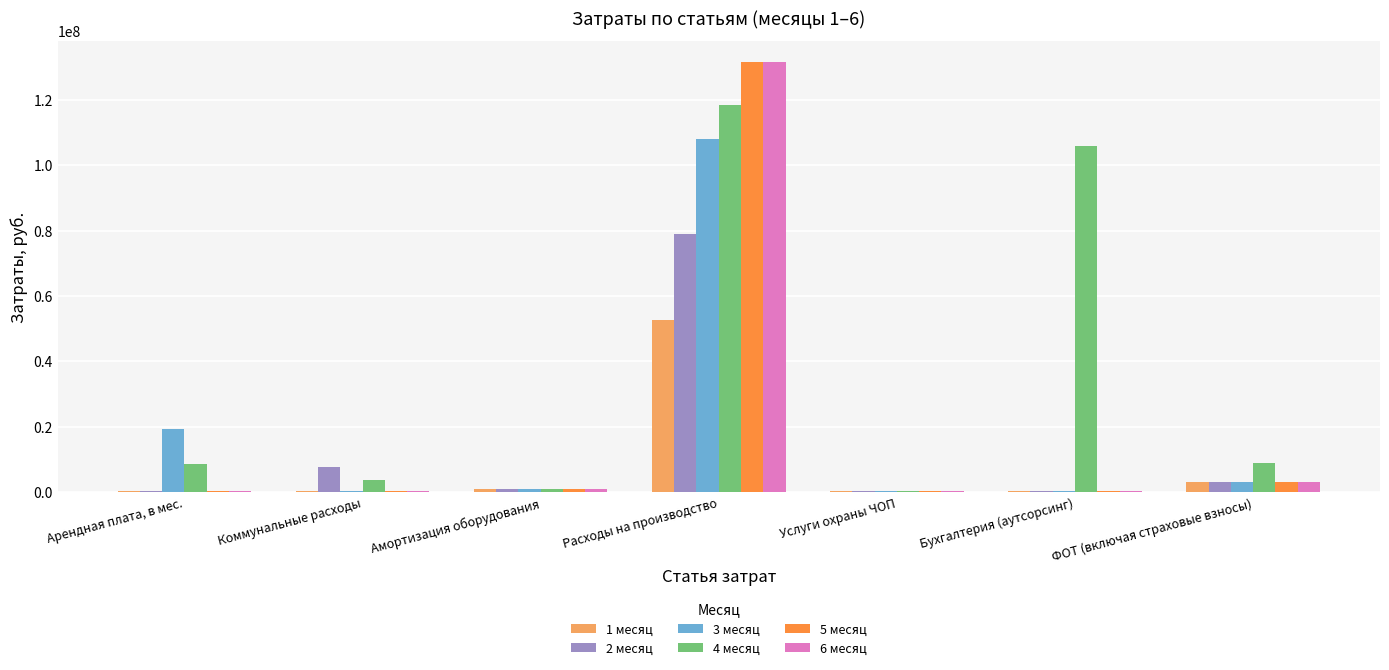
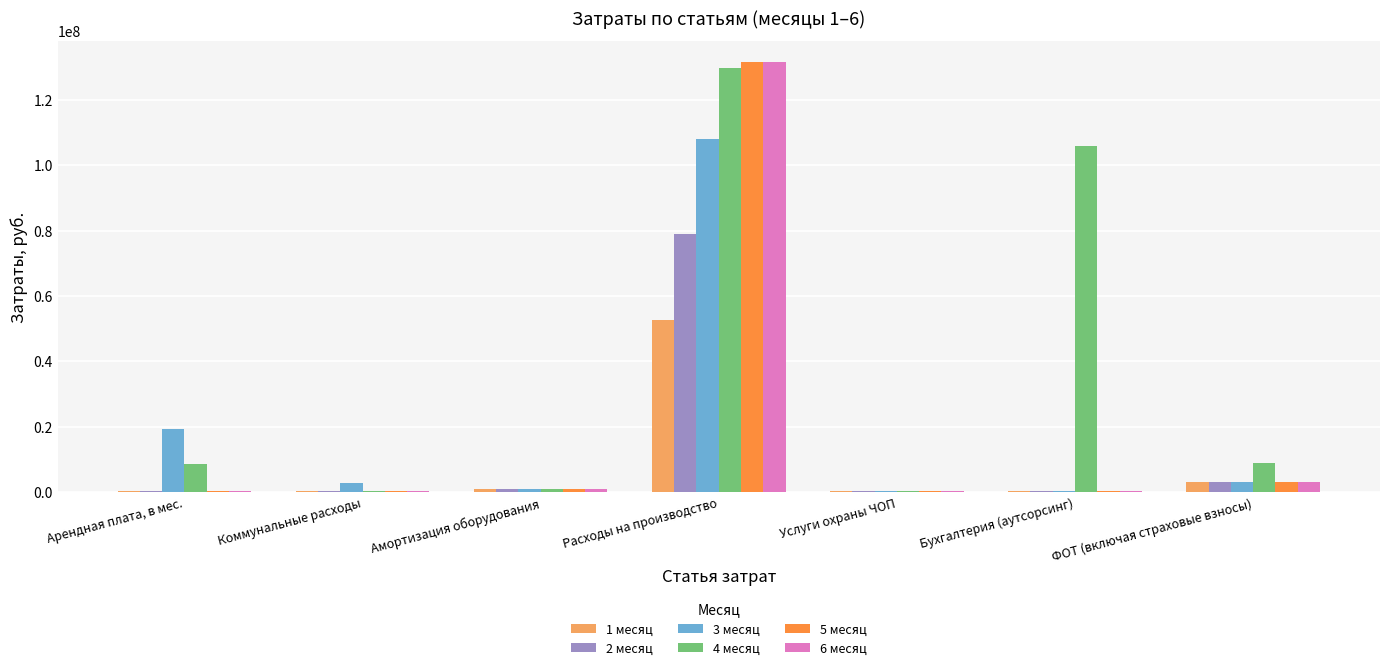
2 месяц, Коммунальные расходы: 8000000 -> 0
3 месяц, Коммунальные расходы: 0 -> 3000000
4 месяц, Коммунальные расходы: 4000000 -> 0
4 месяц, Расходы на производство: 118000000 -> 130000000
